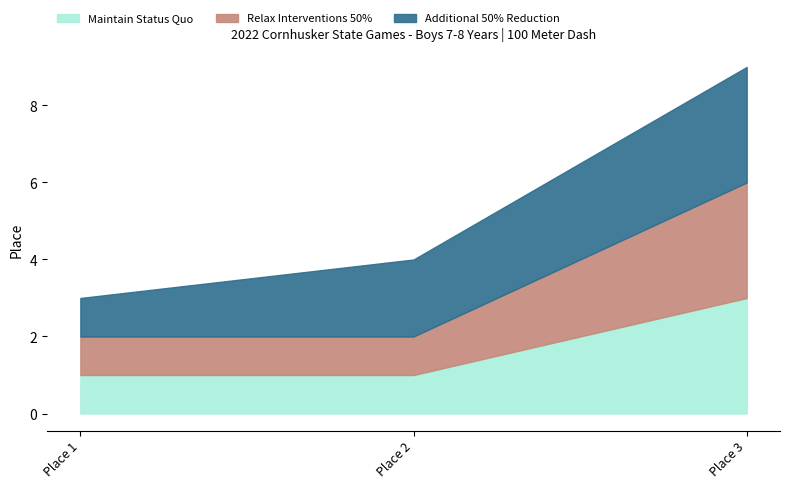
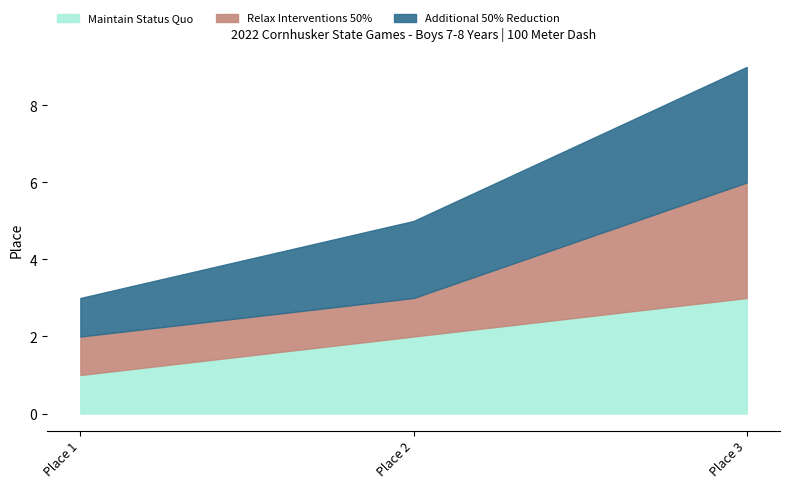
Maintain Status Quo, Place 2: 1 -> 2
